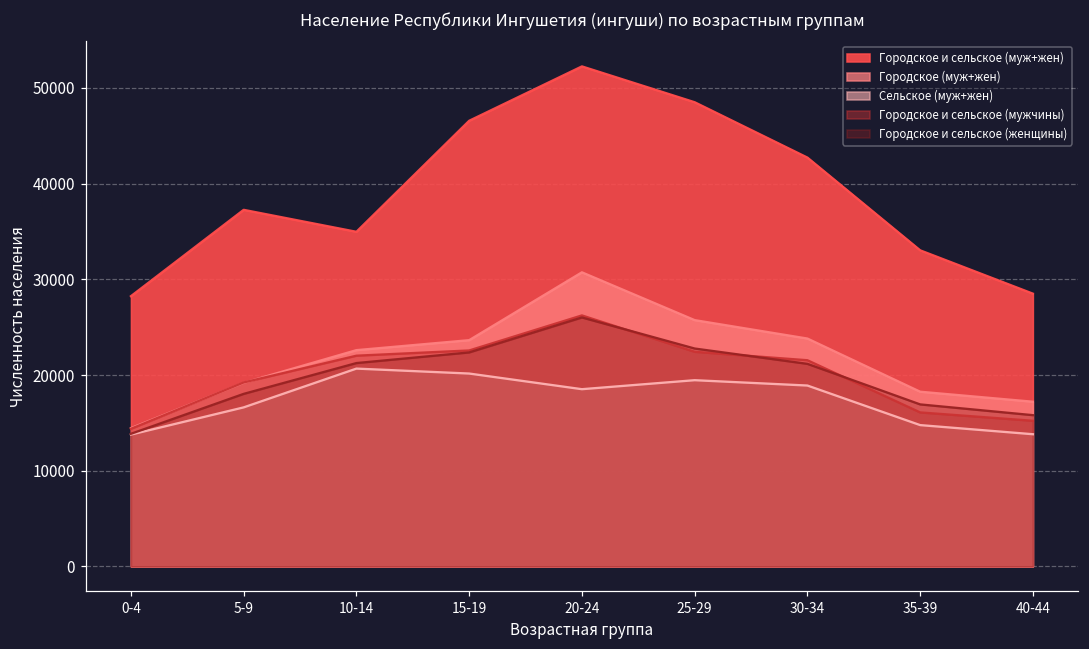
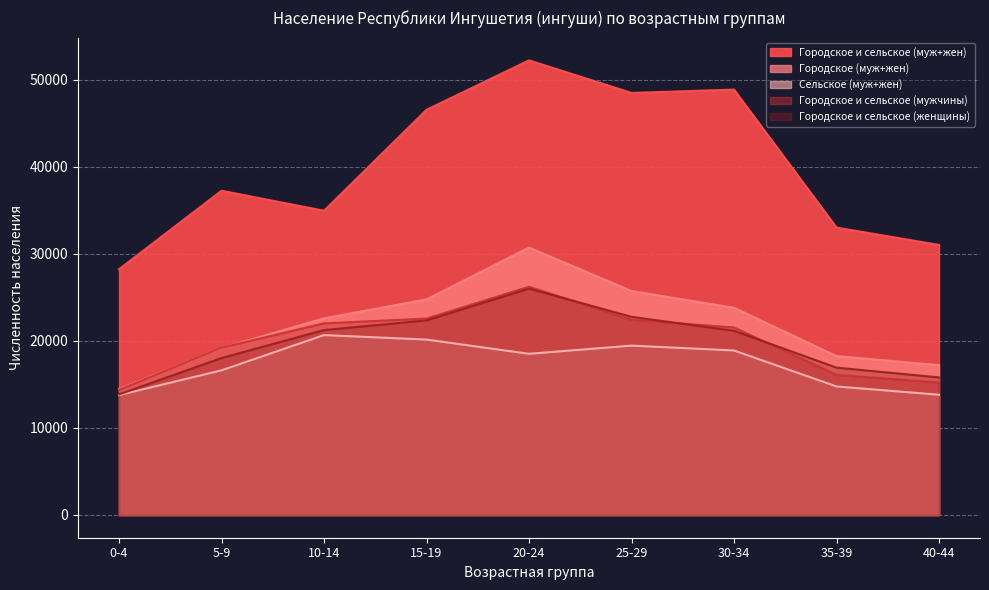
Городское (муж+жен), 15-19: 24000 -> 25000
Городское и сельское (муж+жен), 30-34: 43000 -> 49000
Городское и сельское (муж+жен), 40-44: 29000 -> 31000
